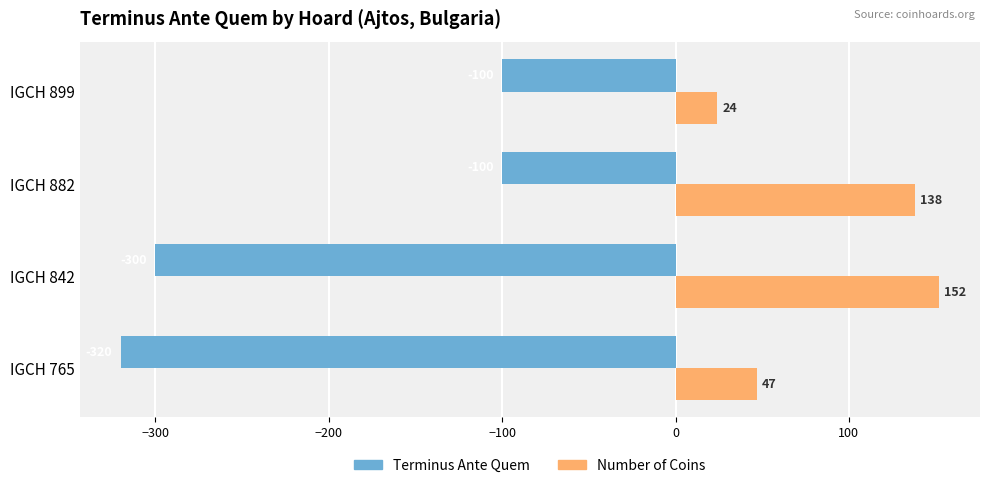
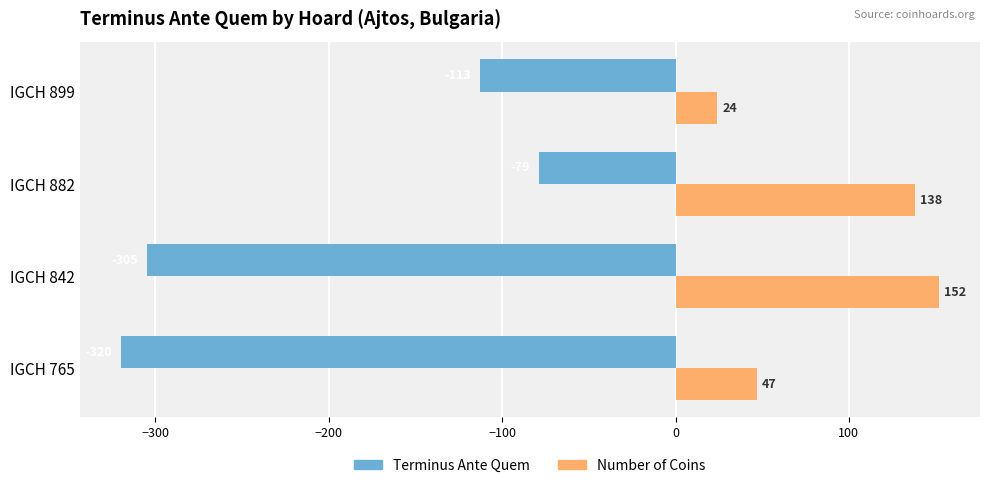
Terminus Ante Quem, IGCH 899: -100 -> -113
Terminus Ante Quem, IGCH 882: -100 -> -79
Terminus Ante Quem, IGCH 842: -300 -> -305
